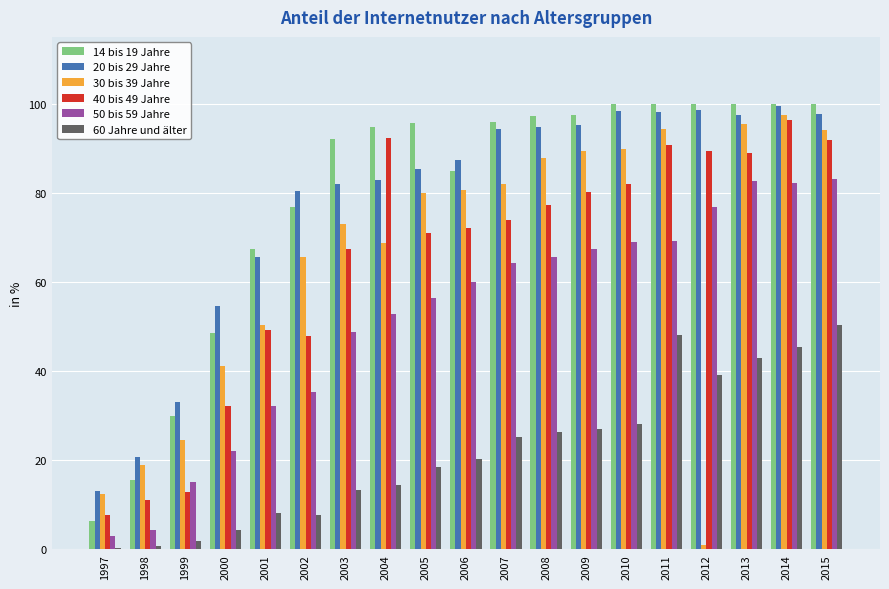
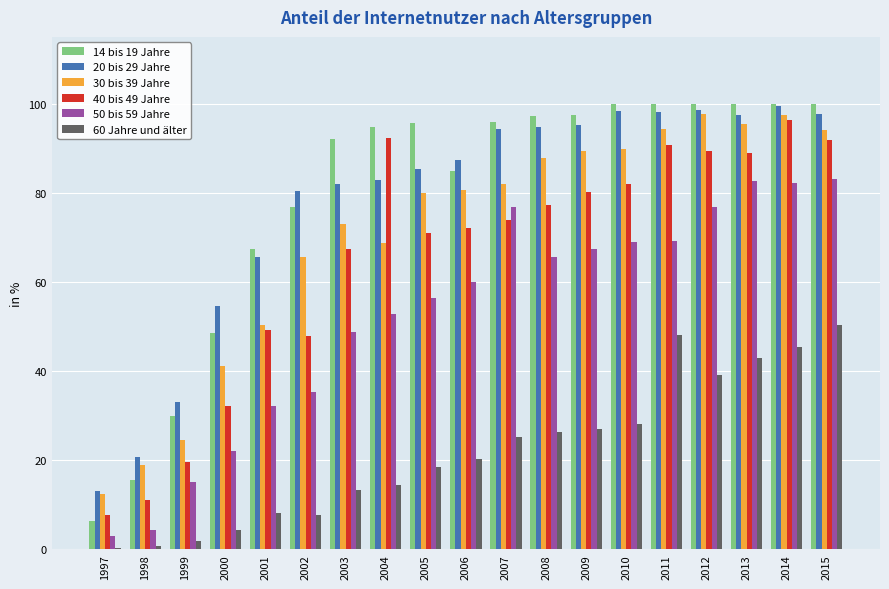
40 bis 49 Jahre, 1999: 13 -> 20
50 bis 59 Jahre, 2007: 64 -> 77
30 bis 39 Jahre, 2012: 1 -> 98
